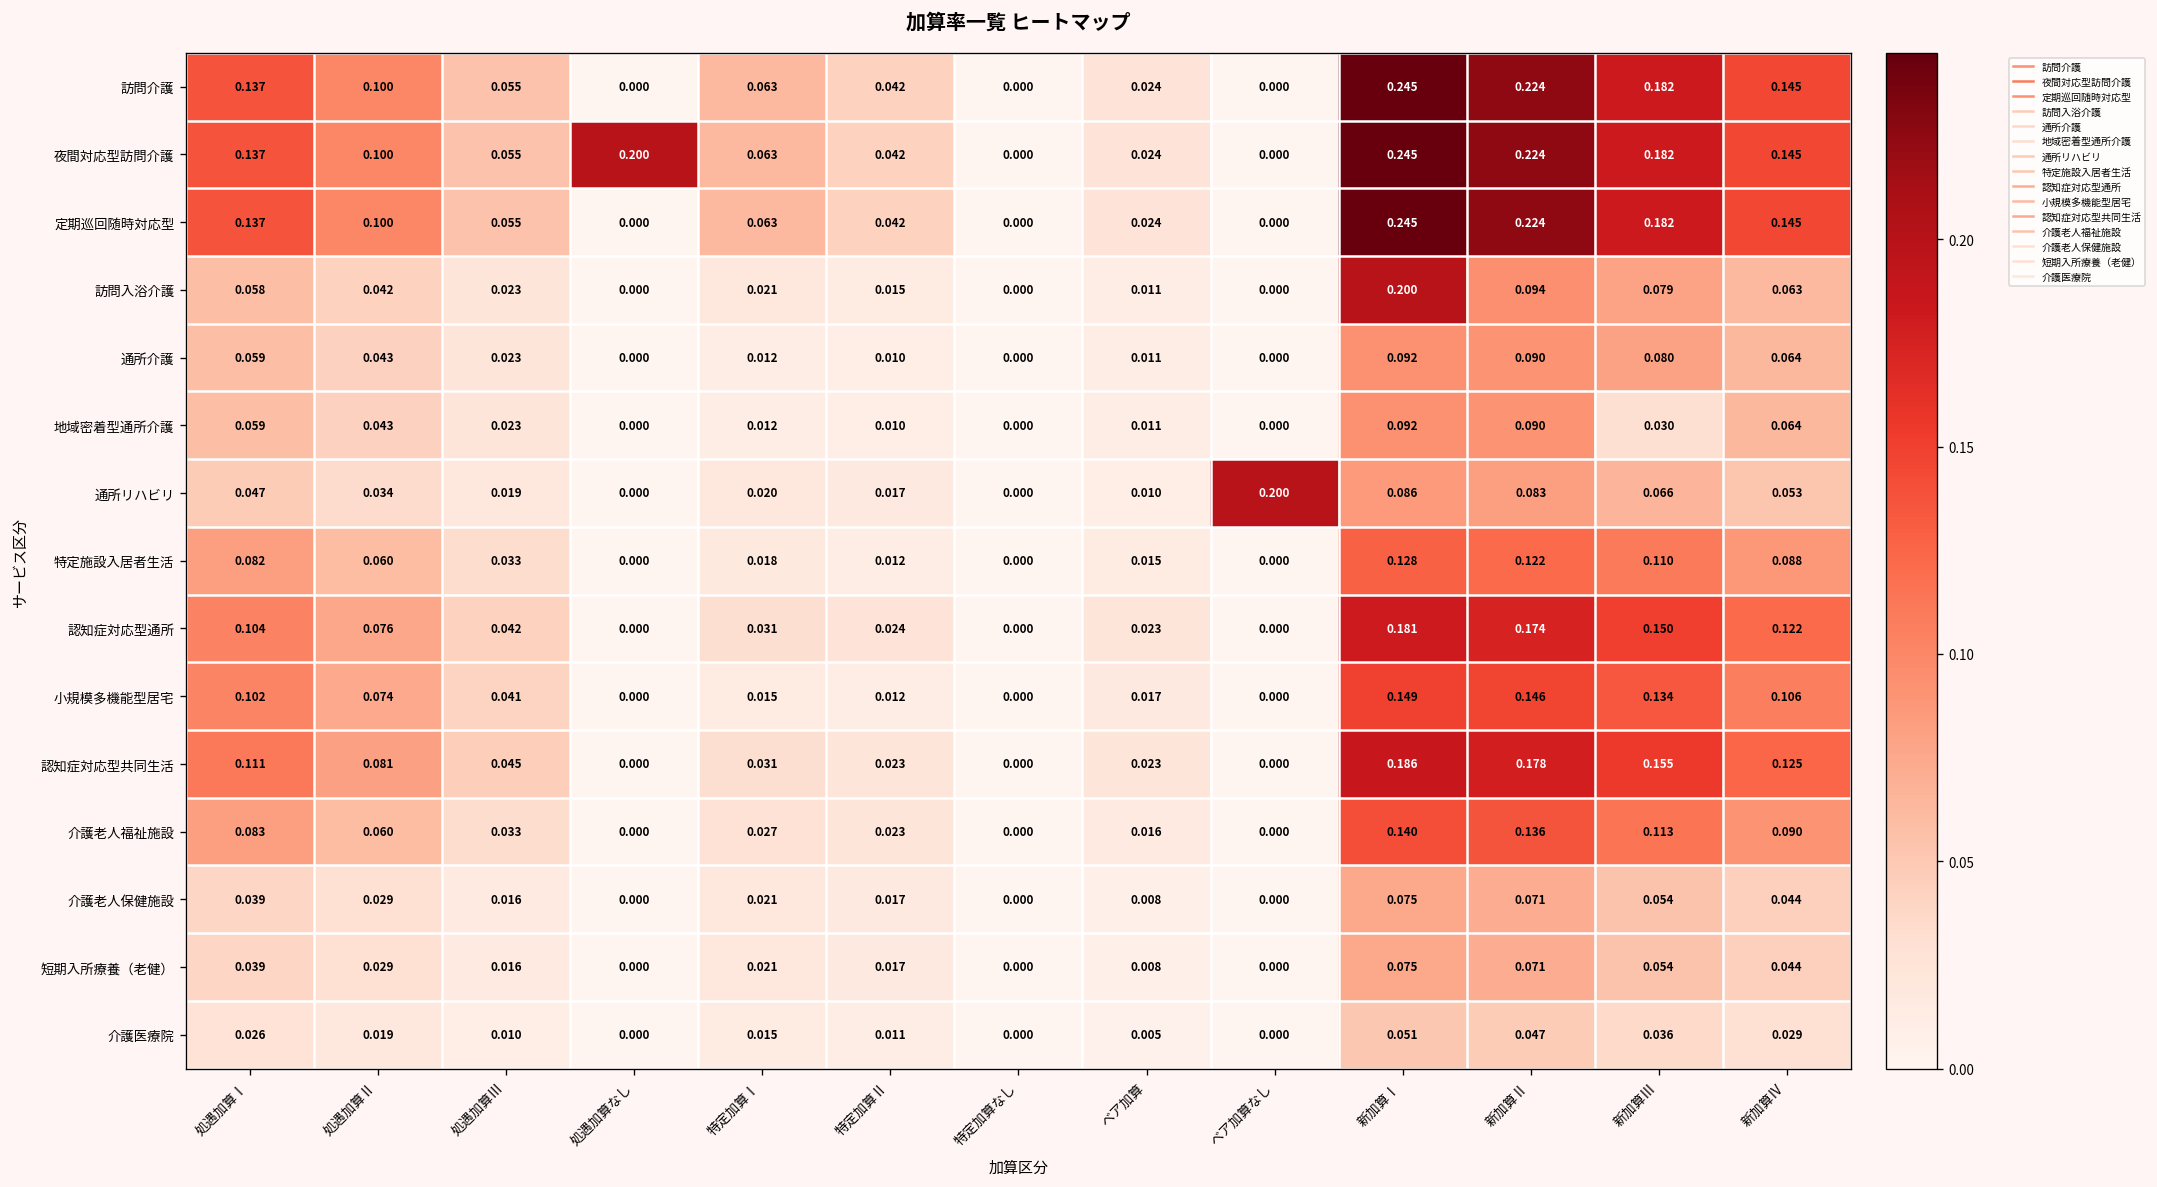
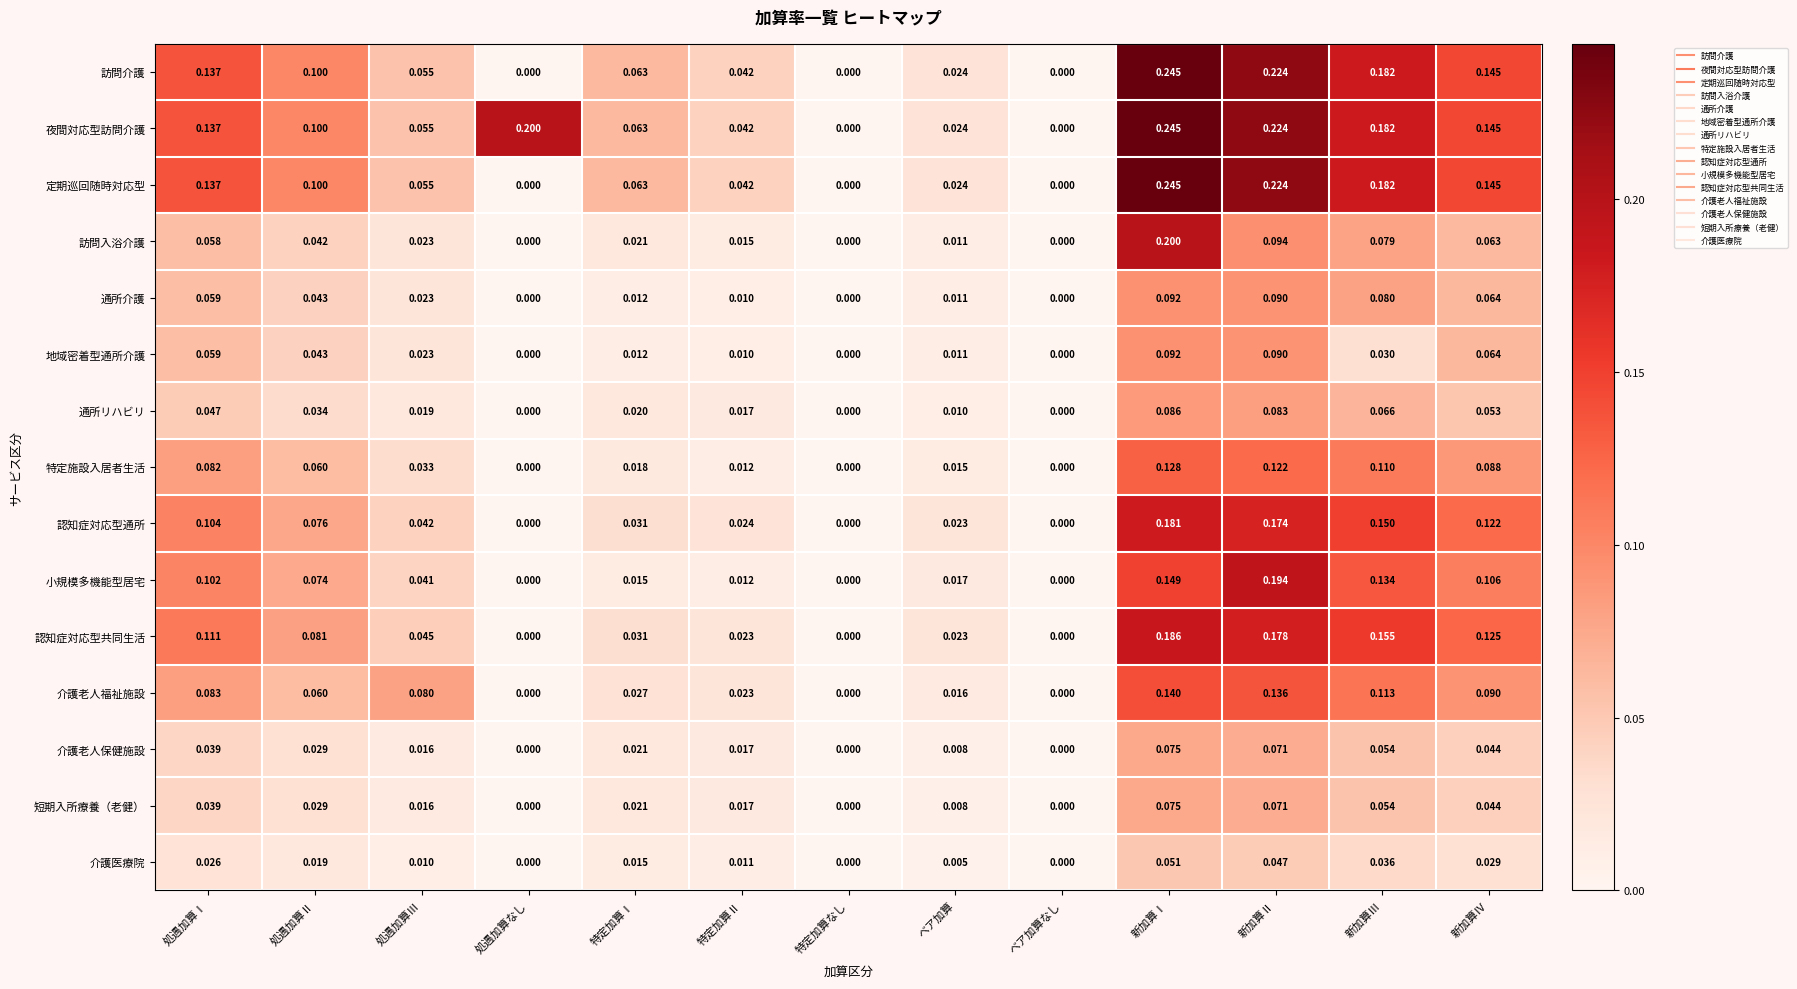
通所リハビリ, ベア加算なし: 0.200 -> 0.000
小規模多機能型居宅, 新加算Ⅱ: 0.146 -> 0.194
介護老人福祉施設, 処遇加算Ⅲ: 0.033 -> 0.080
